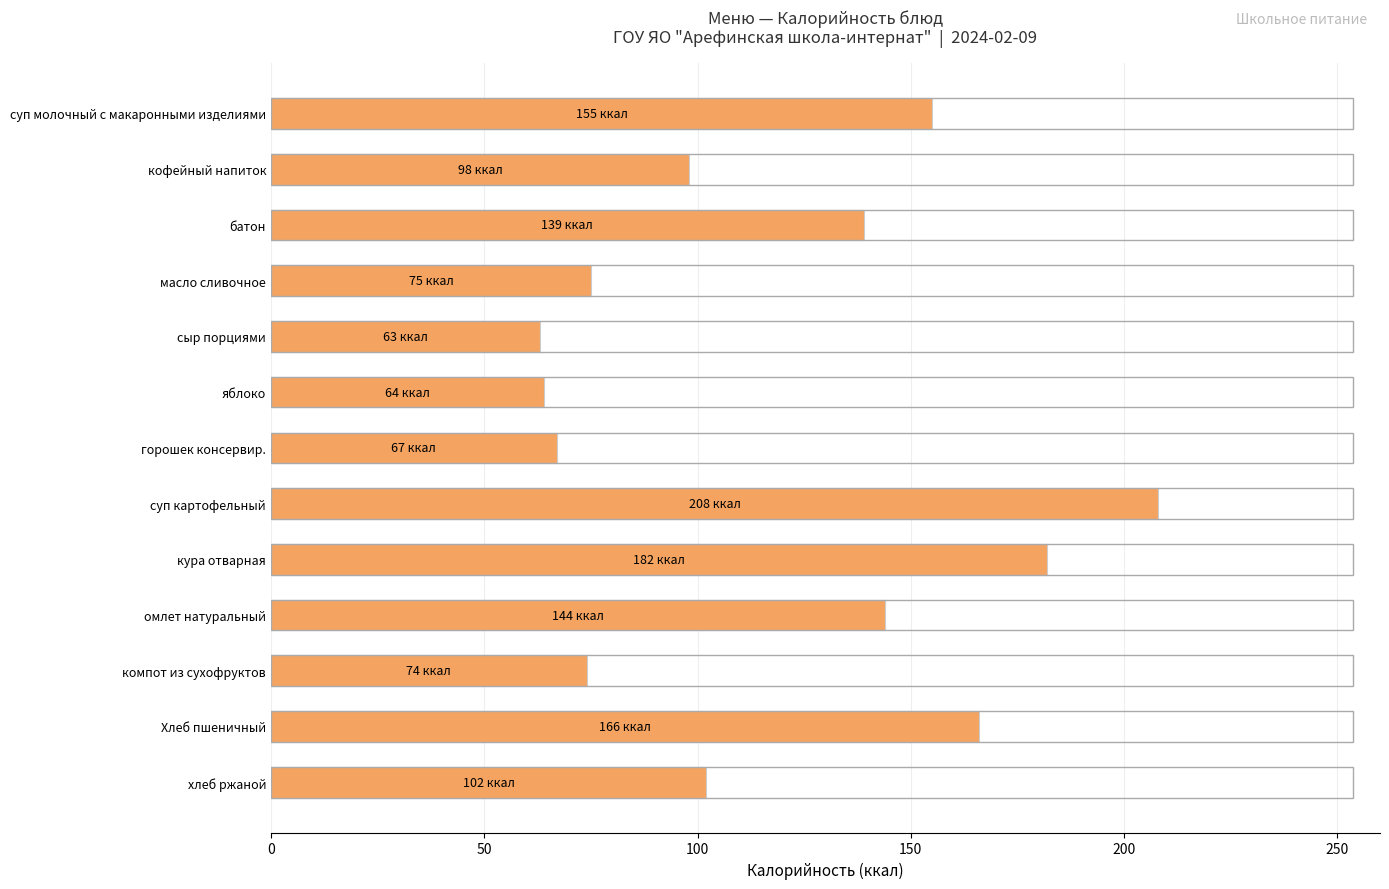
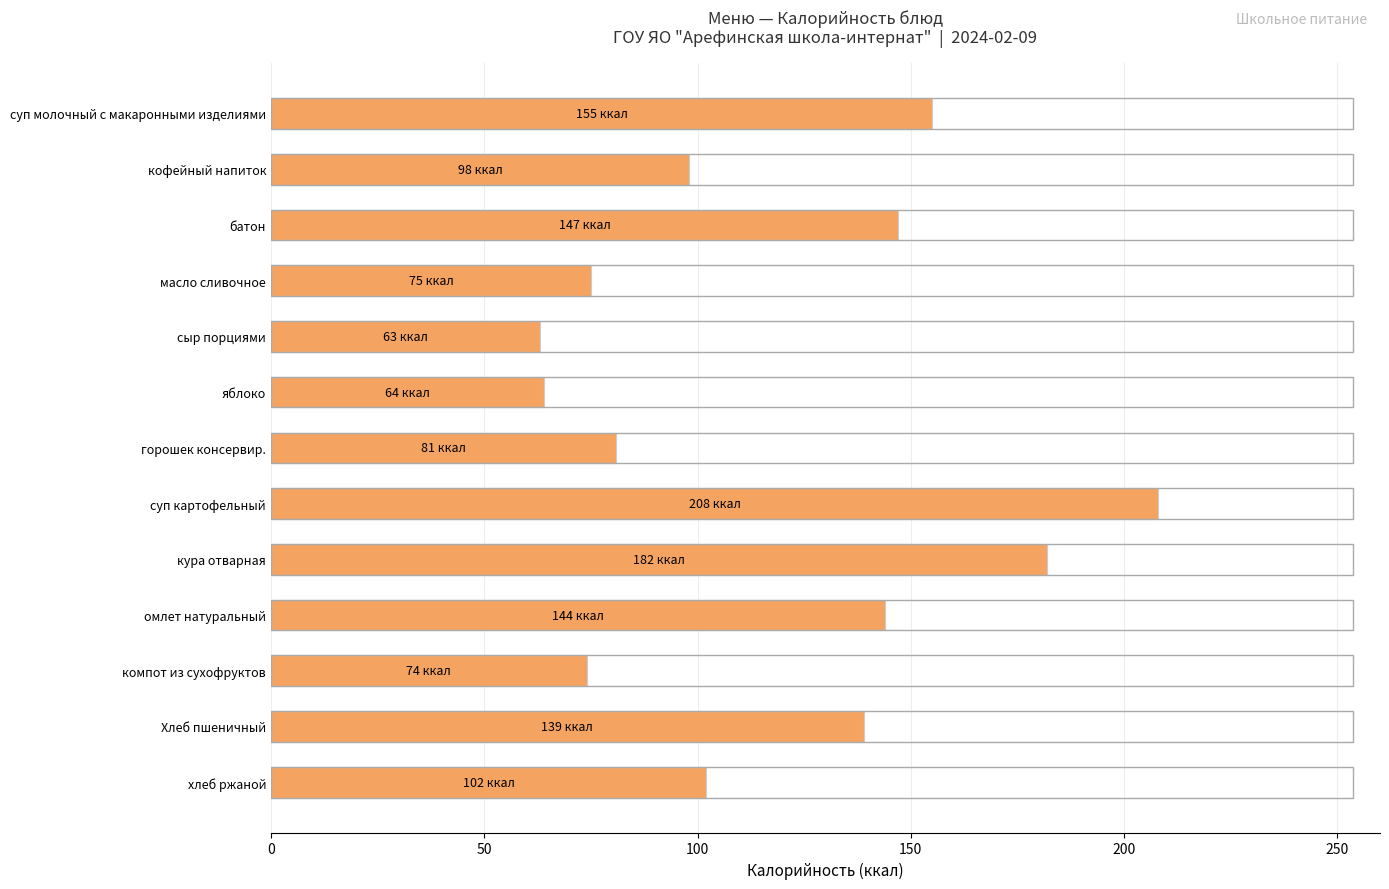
батон: 139 -> 147
горошек консервир.: 67 -> 81
Хлеб пшеничный: 166 -> 139
